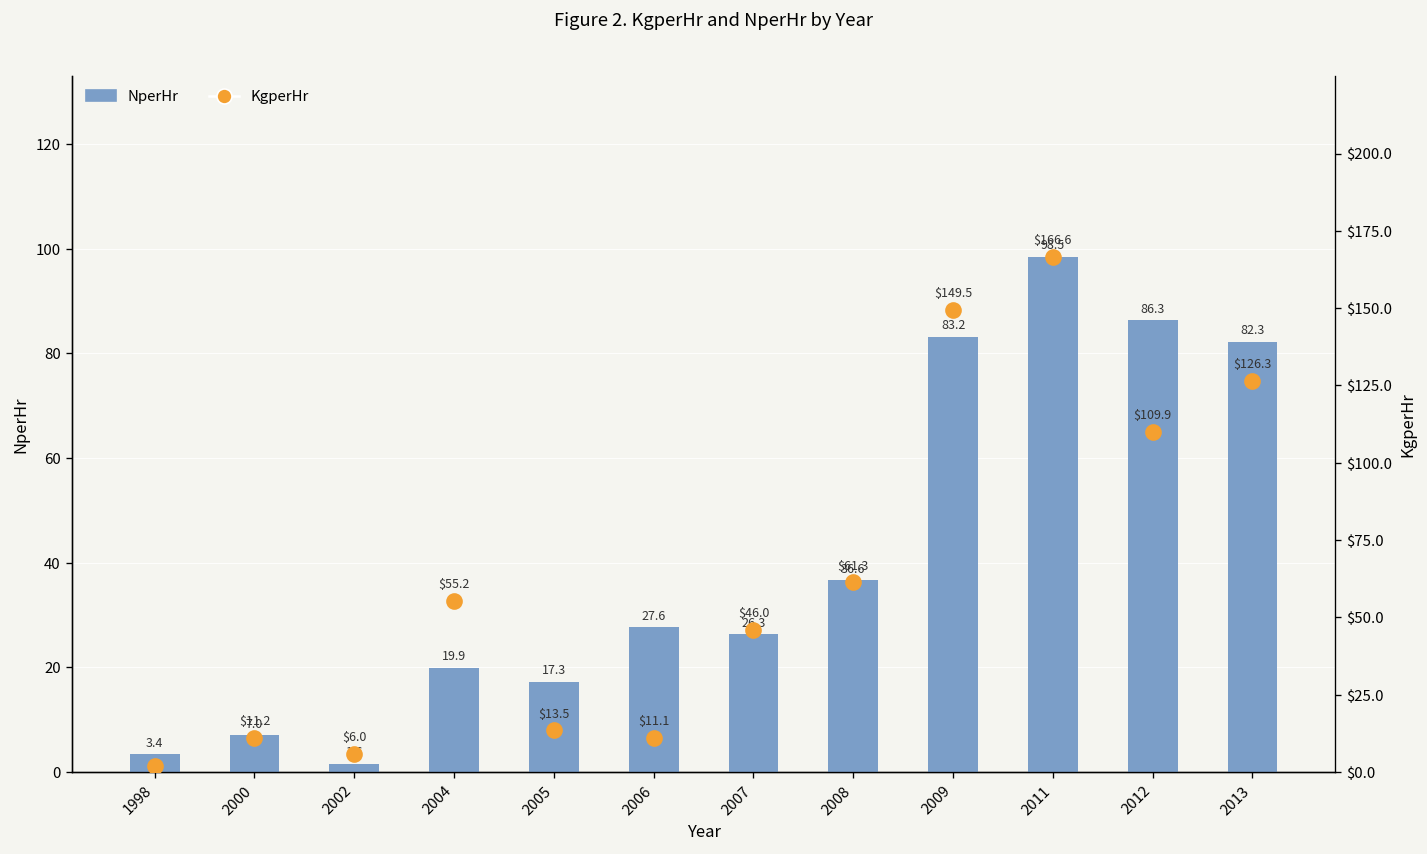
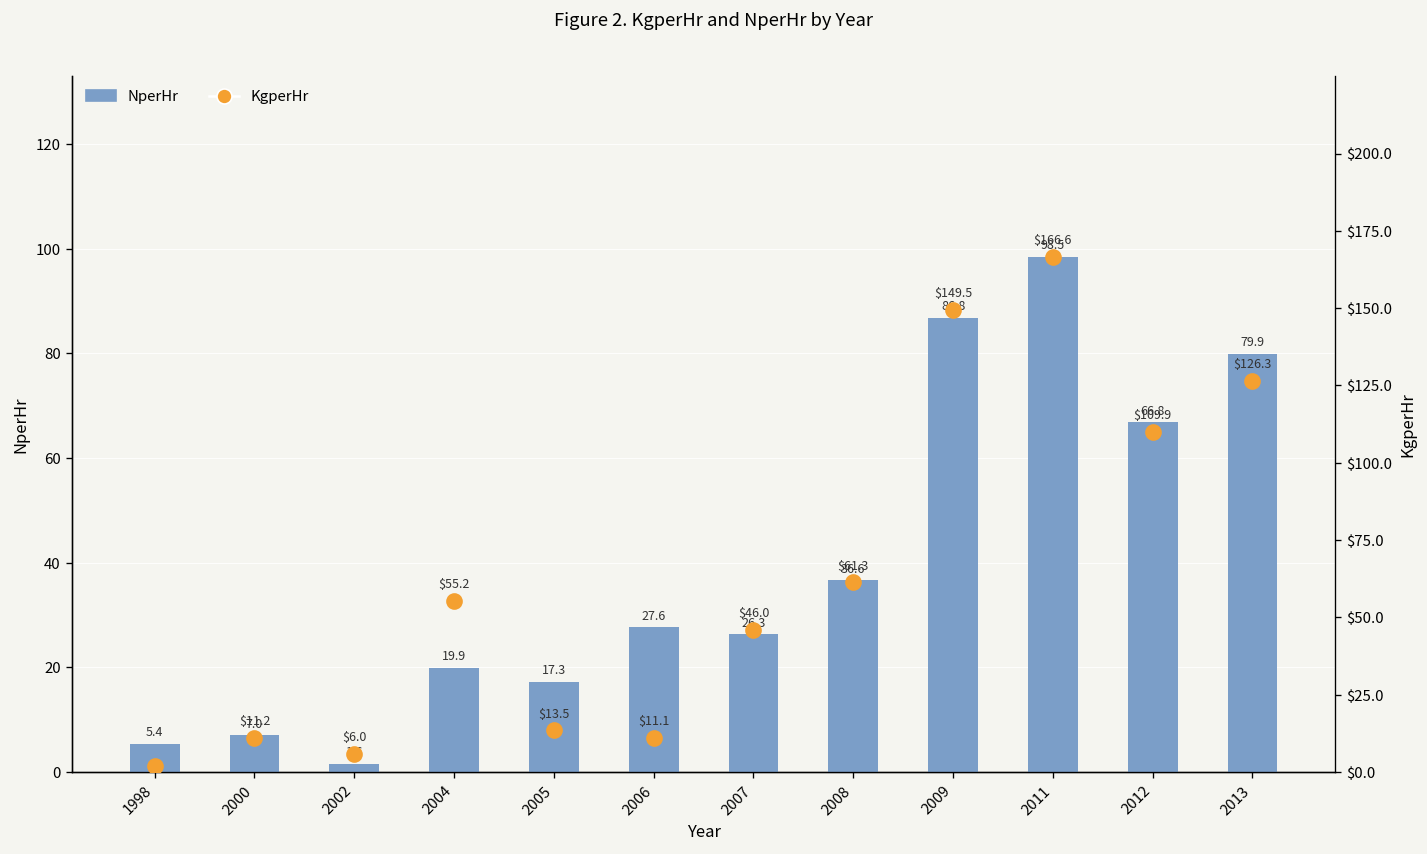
NperHr, 1998: 3.4 -> 5.4
NperHr, 2009: 83.2 -> 86.8
NperHr, 2012: 86.3 -> 66.8
NperHr, 2013: 82.3 -> 79.9
